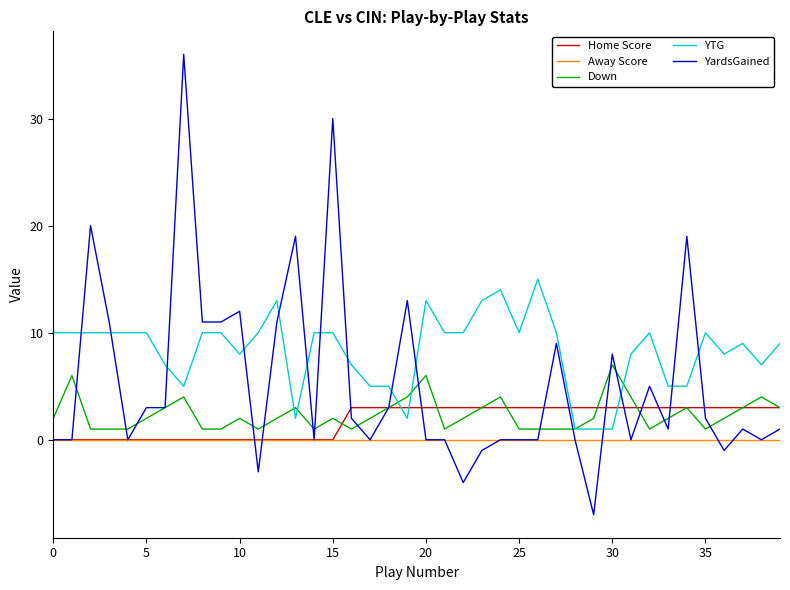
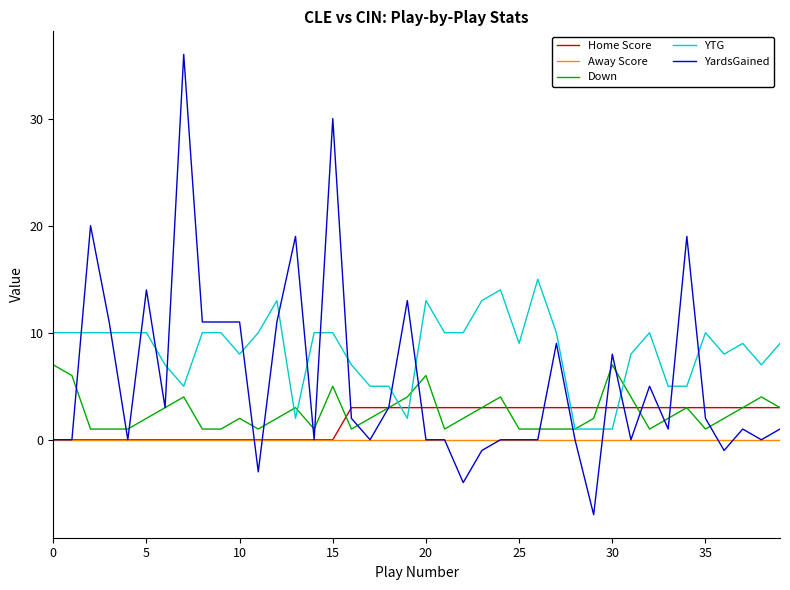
Down, 0: 2 -> 7
YardsGained, 5: 3 -> 14
YardsGained, 10: 12 -> 11
Down, 15: 2 -> 5
YTG, 25: 10 -> 9
